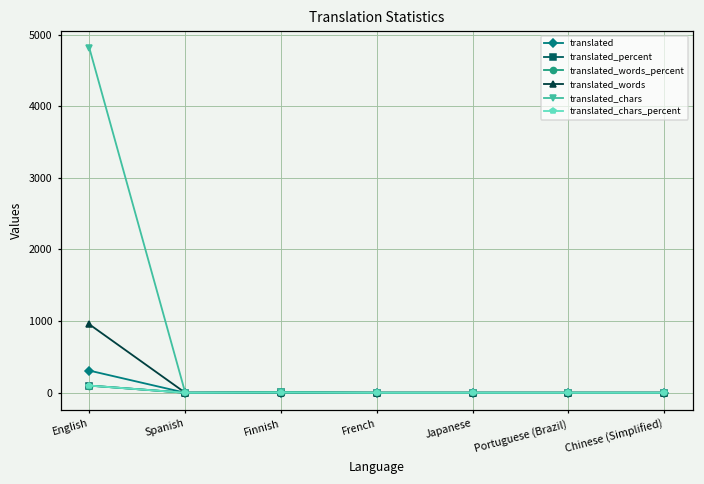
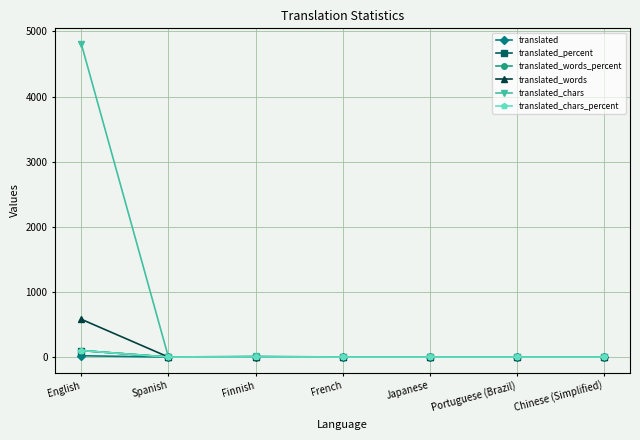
translated, English: 300 -> 0
translated_words, English: 1000 -> 600
